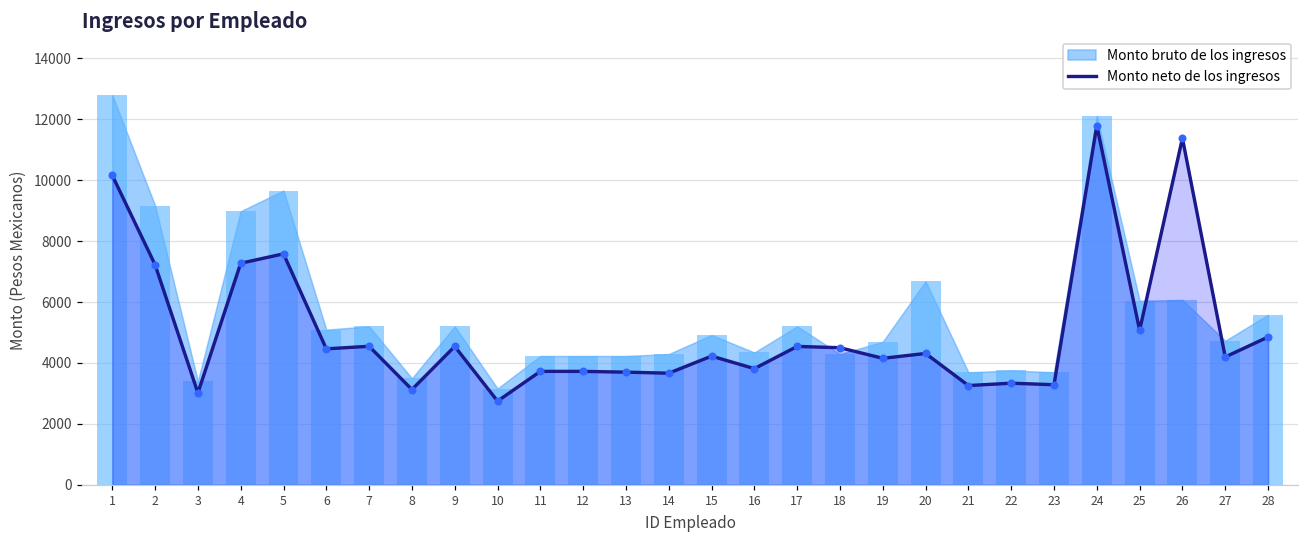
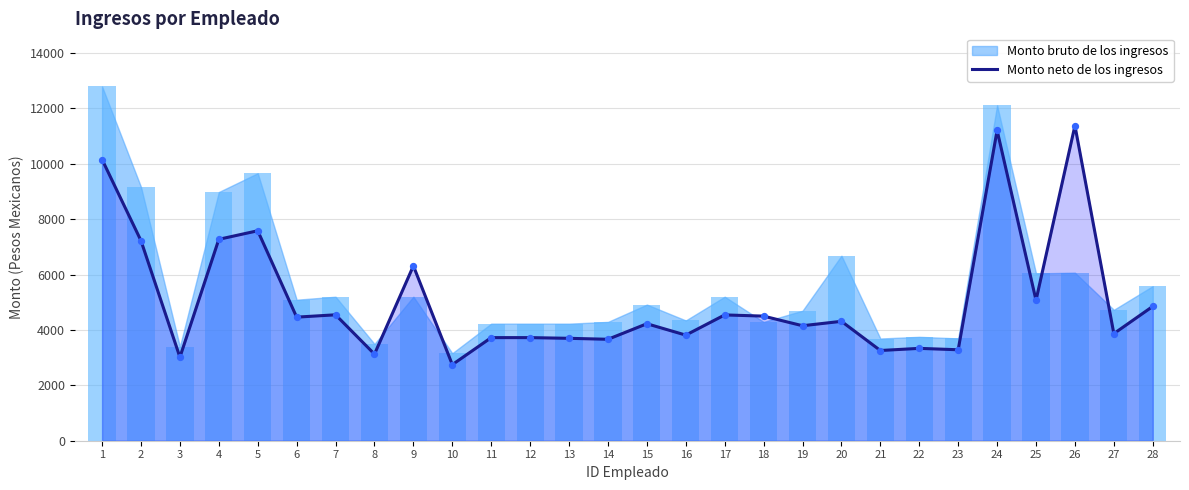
Monto neto de los ingresos, 9: 4500 -> 6300
Monto neto de los ingresos, 24: 11800 -> 11200
Monto neto de los ingresos, 27: 4200 -> 3900
